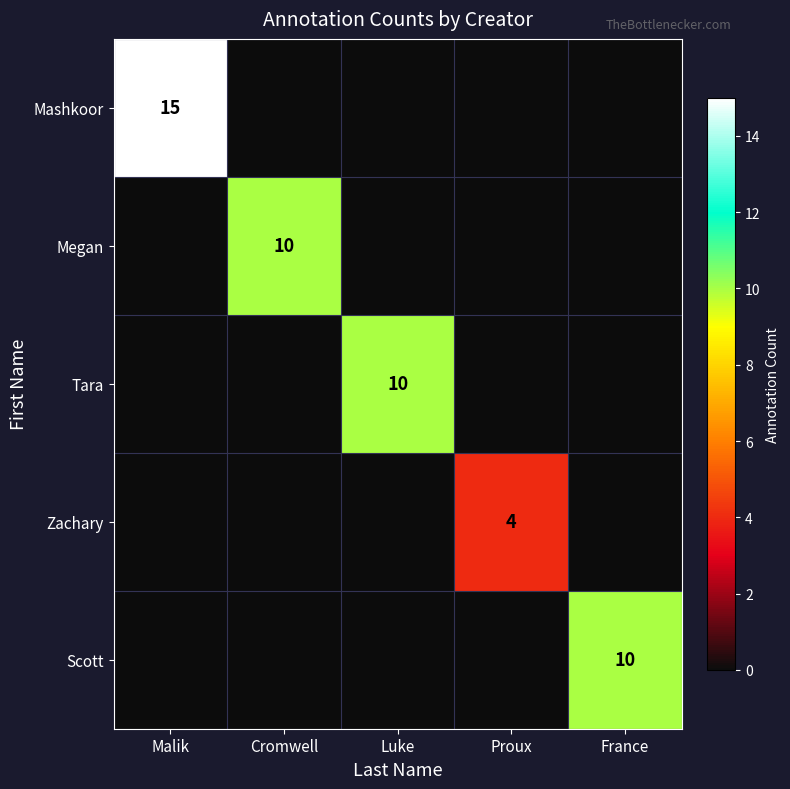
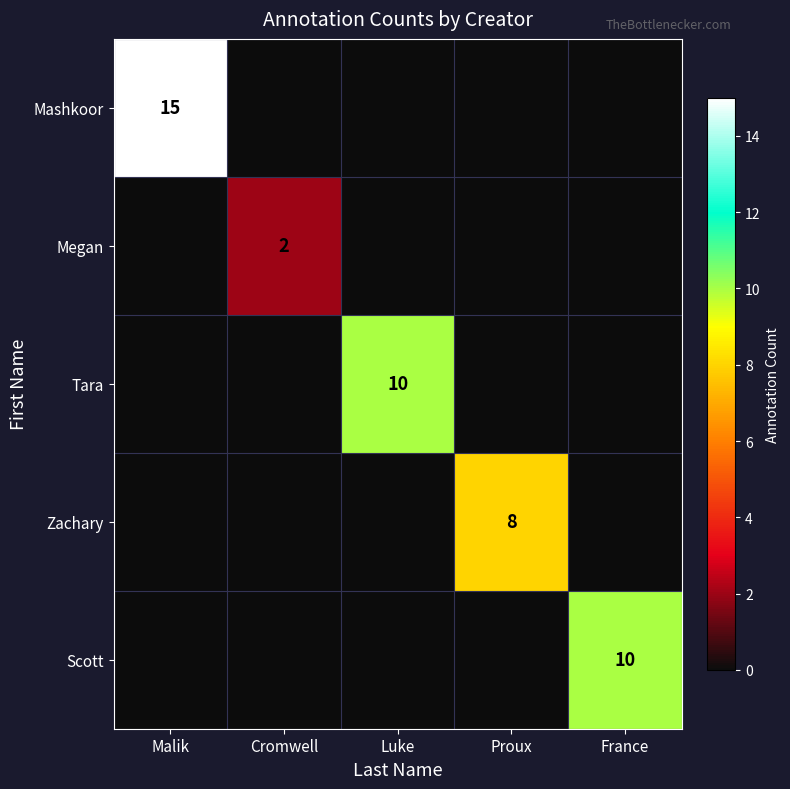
Megan, Cromwell: 10 -> 2
Zachary, Proux: 4 -> 8
